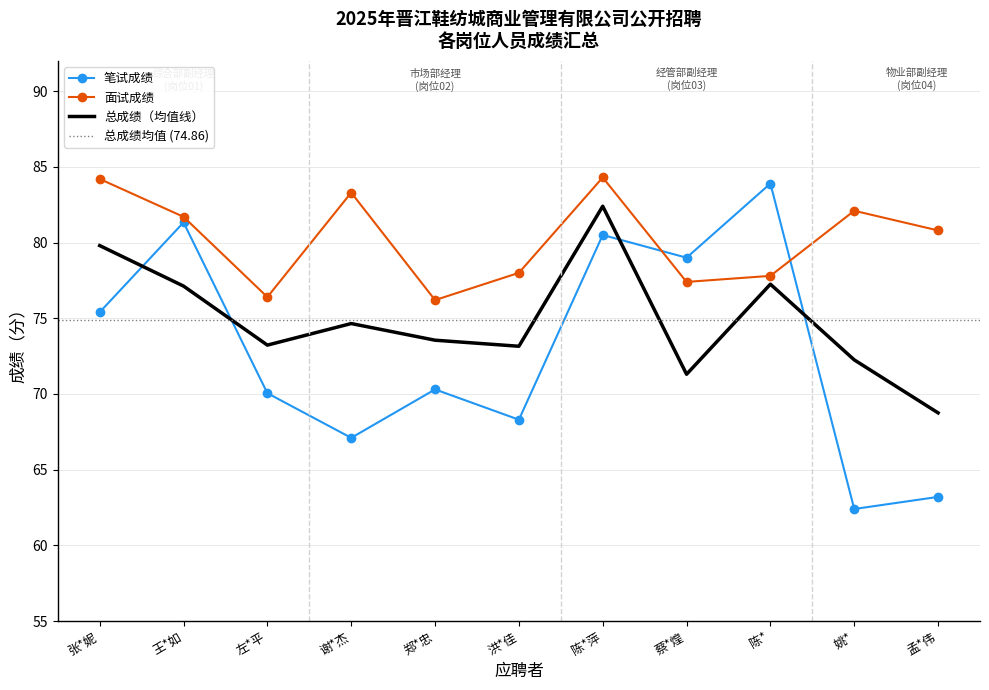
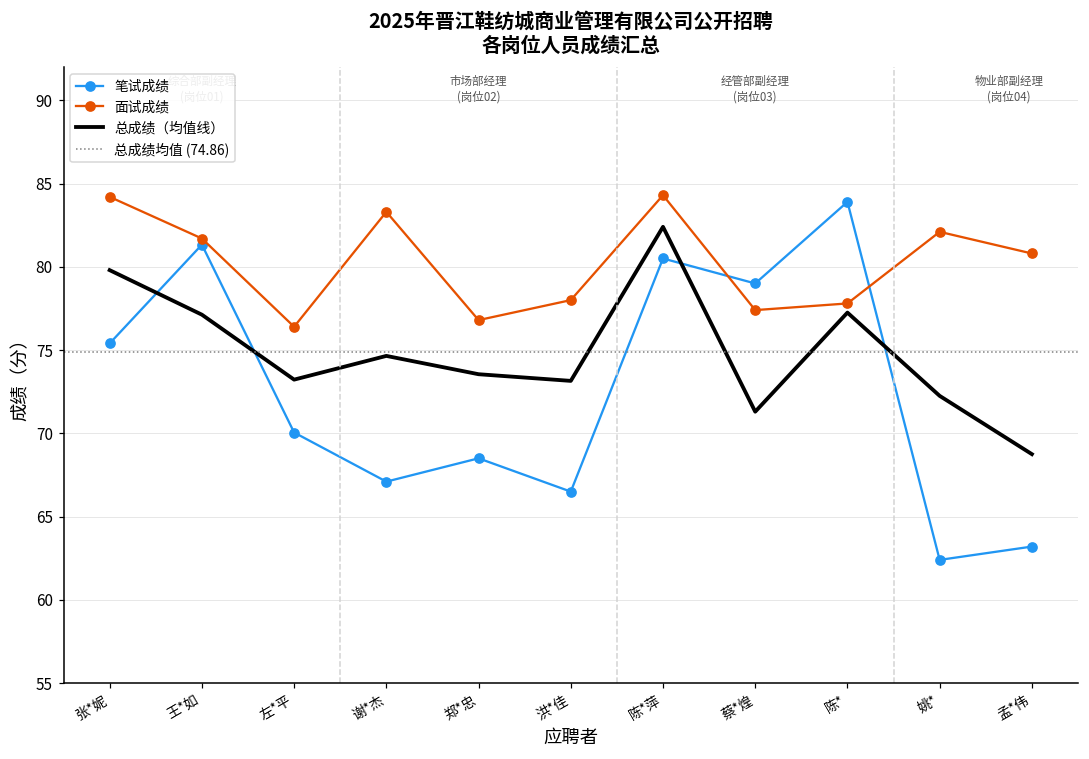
笔试成绩, 郑*忠: 70.3 -> 68.5
面试成绩, 郑*忠: 76.2 -> 76.8
笔试成绩, 洪*佳: 68.3 -> 66.5
